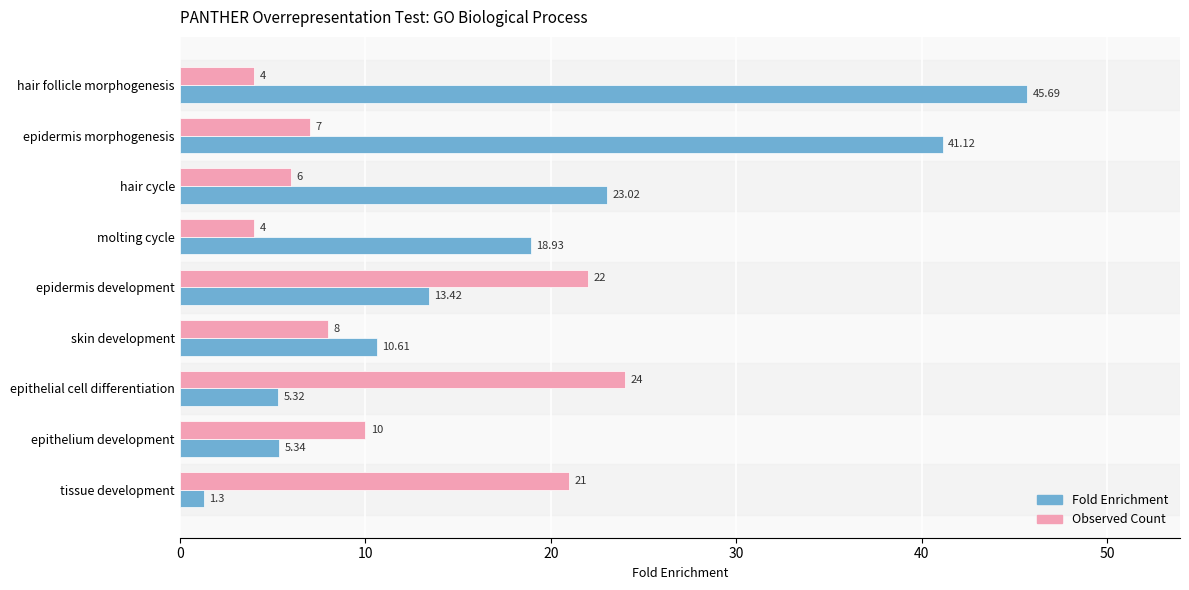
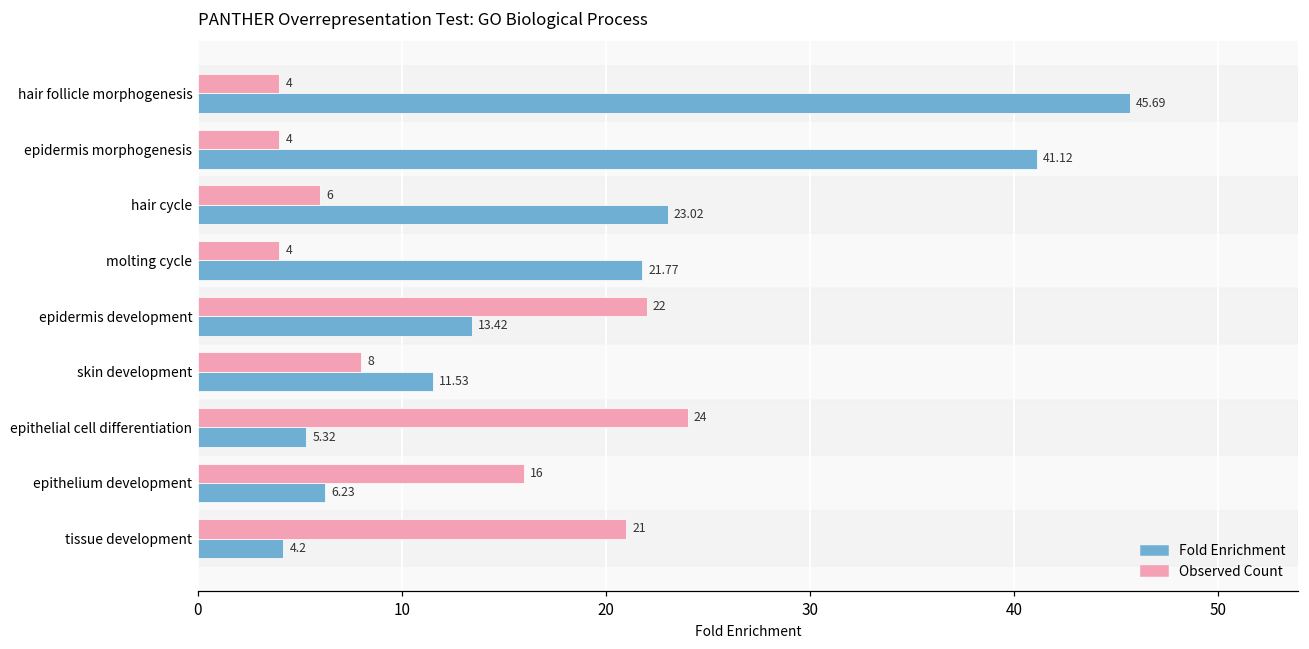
Observed Count, epidermis morphogenesis: 7 -> 4
Fold Enrichment, molting cycle: 18.93 -> 21.77
Fold Enrichment, skin development: 10.61 -> 11.53
Observed Count, epithelium development: 10 -> 16
Fold Enrichment, epithelium development: 5.34 -> 6.23
Fold Enrichment, tissue development: 1.3 -> 4.2
